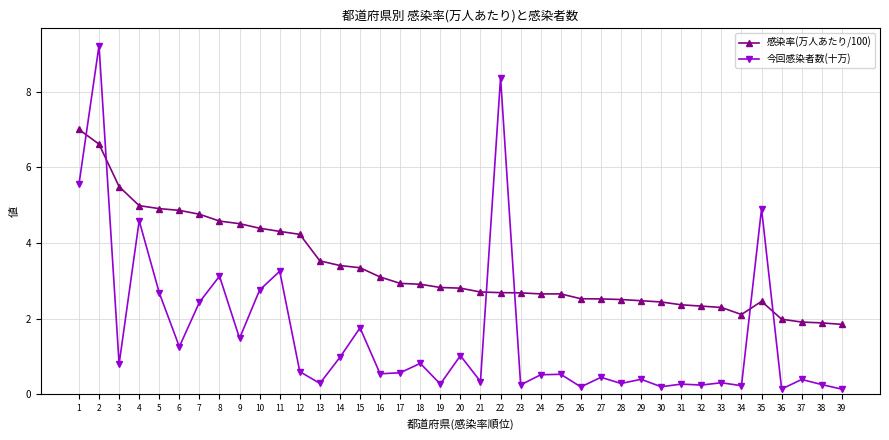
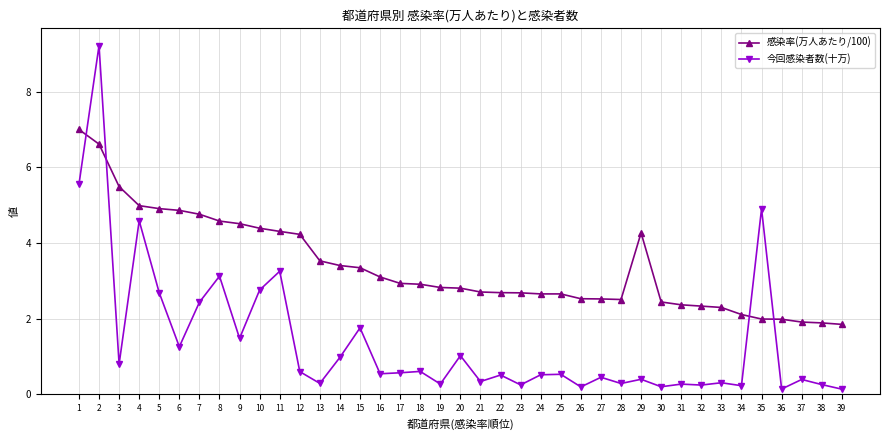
今回感染者数(十万), 18: 0.8 -> 0.6
今回感染者数(十万), 22: 8.4 -> 0.5
感染率(万人あたり/100), 29: 2.5 -> 4.3
感染率(万人あたり/100), 35: 2.5 -> 2.0
